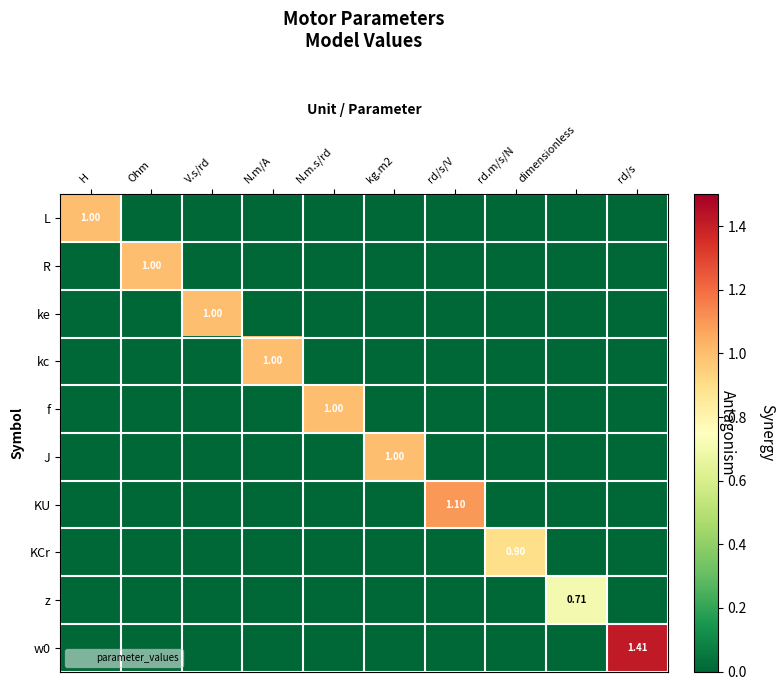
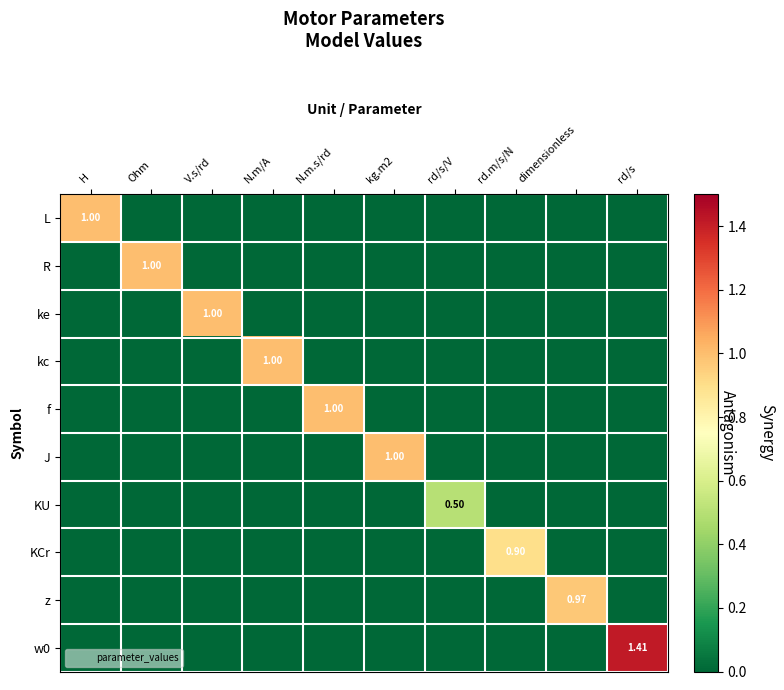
KU, rd/s/V: 1.10 -> 0.50
z, dimensionless: 0.71 -> 0.97
